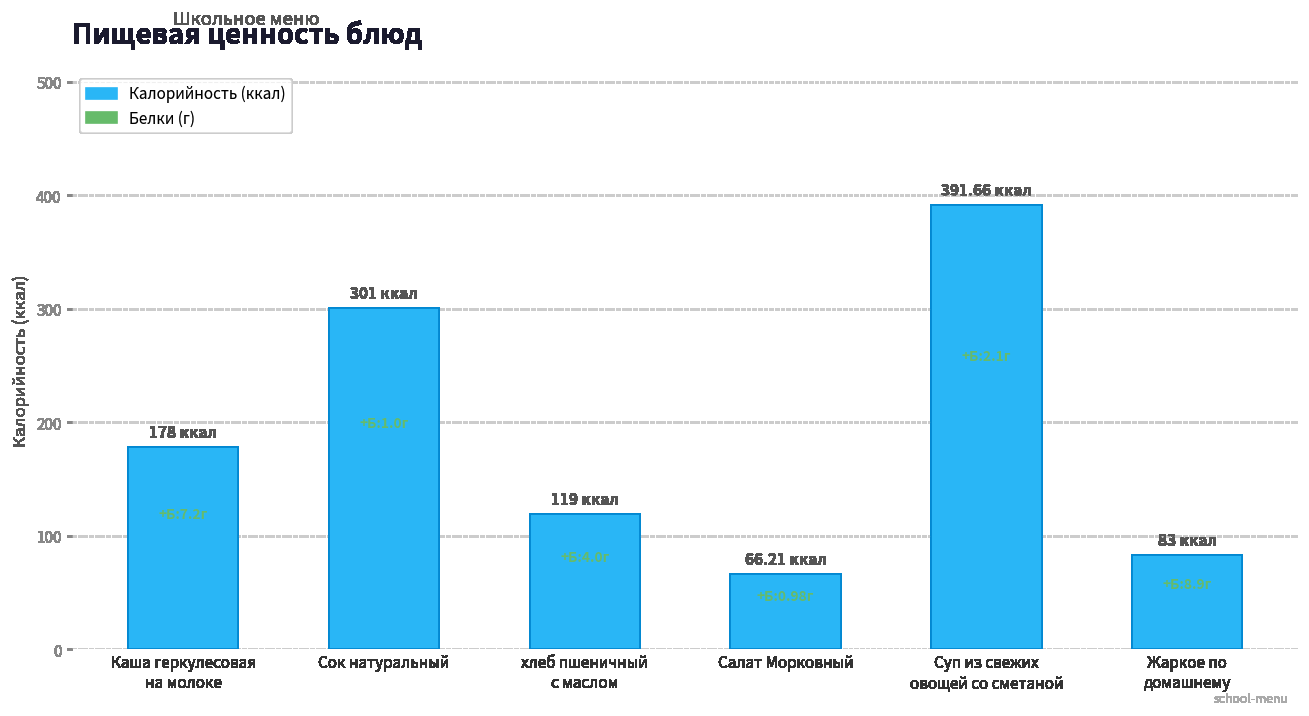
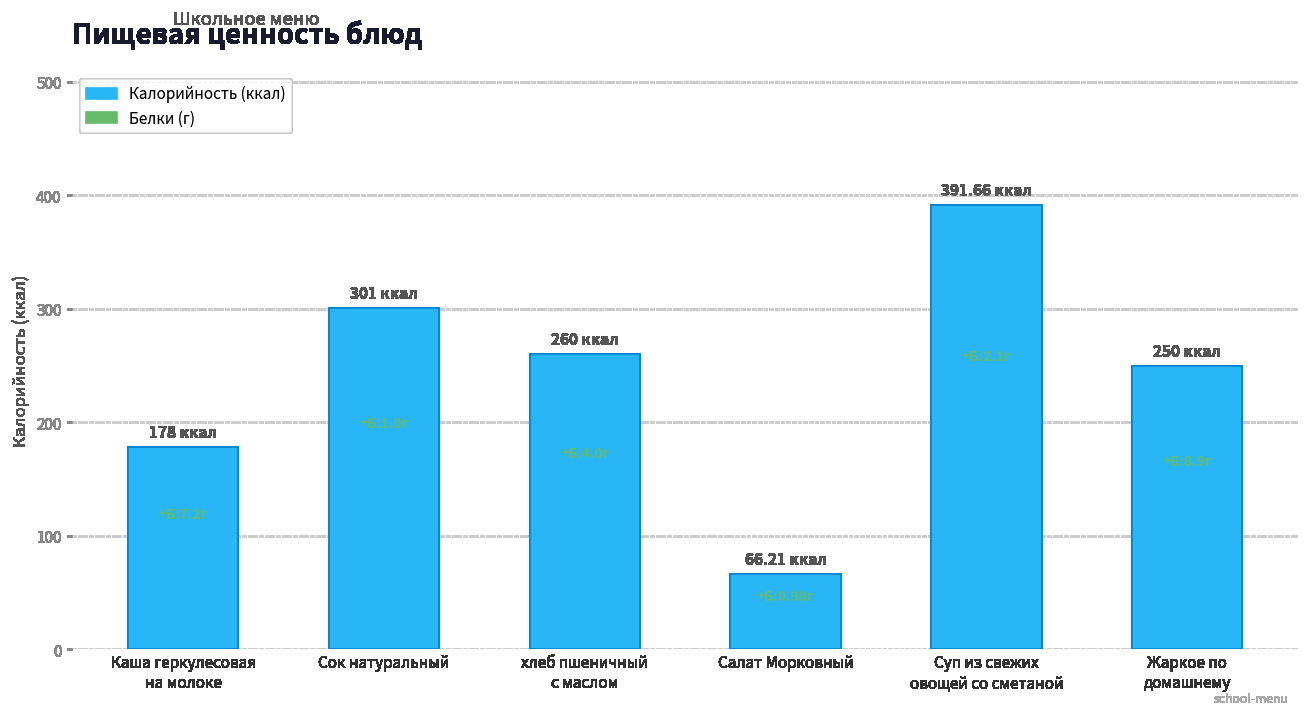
хлеб пшеничный с маслом: 119 -> 260
Жаркое по домашнему: 83 -> 250
